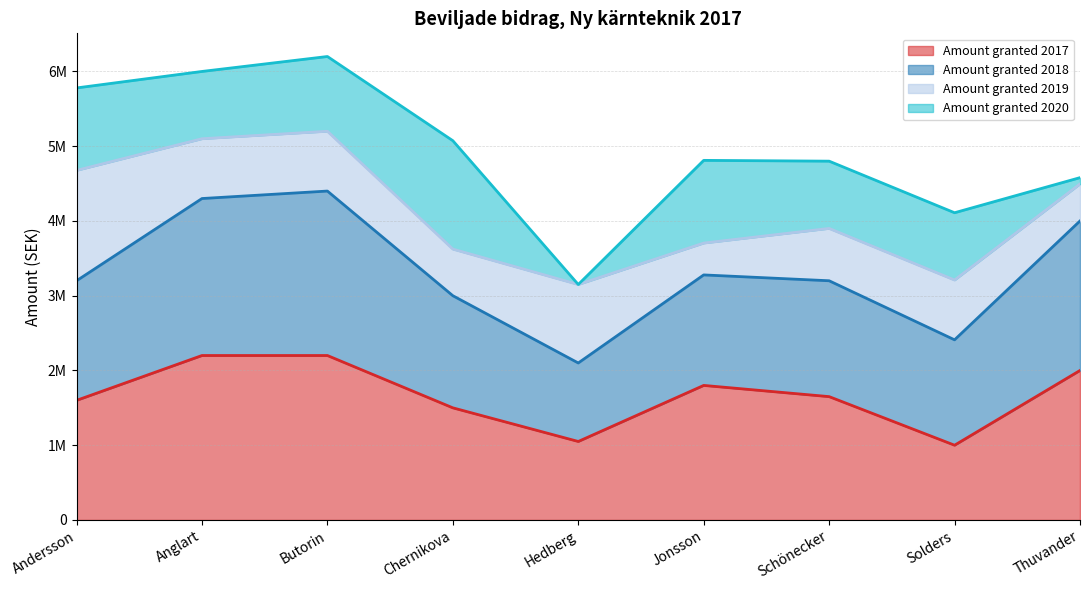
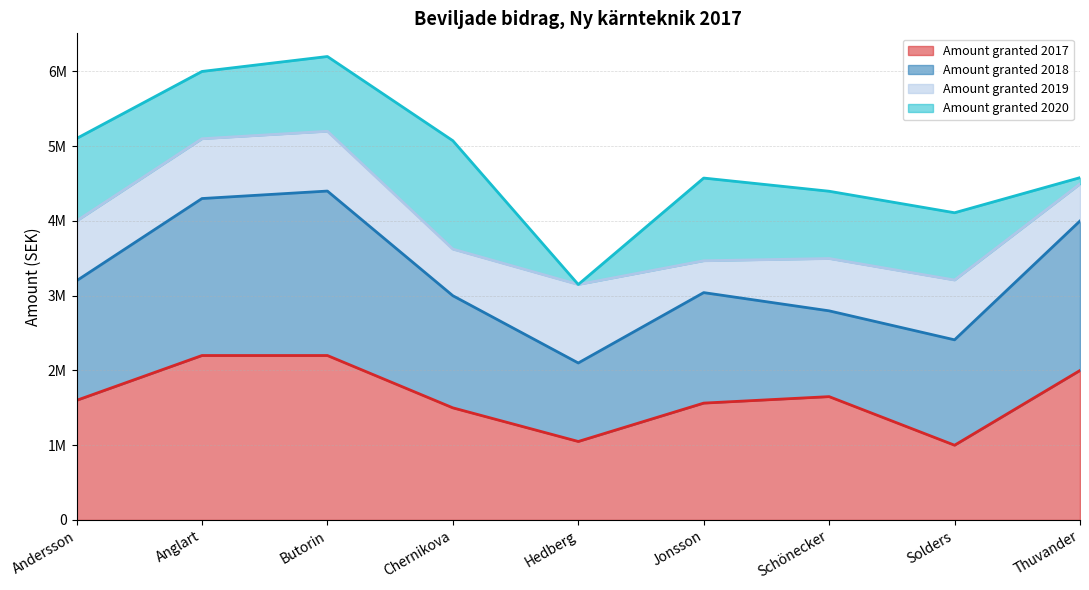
Amount granted 2019, Andersson: 1500000 -> 800000
Amount granted 2017, Jonsson: 1800000 -> 1600000
Amount granted 2018, Schönecker: 1600000 -> 1100000
